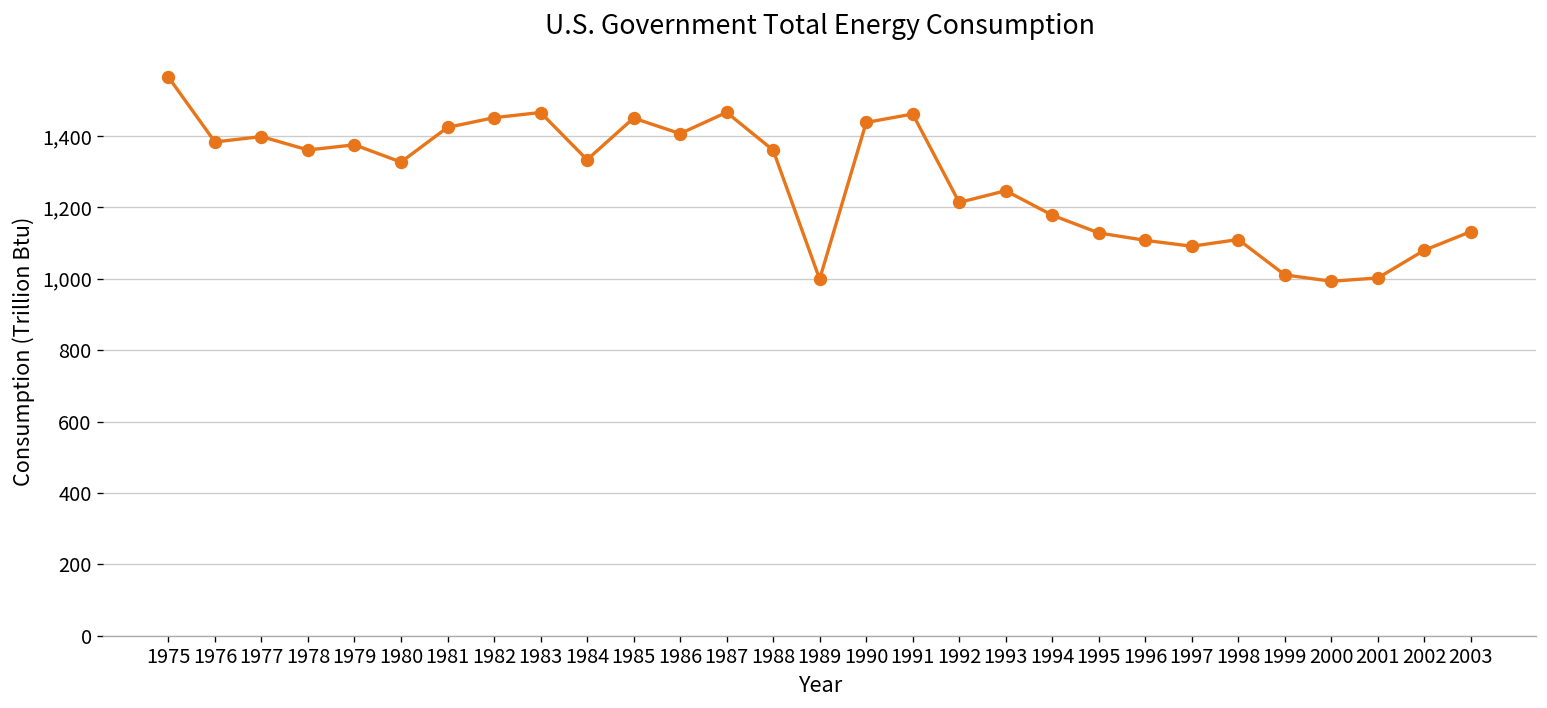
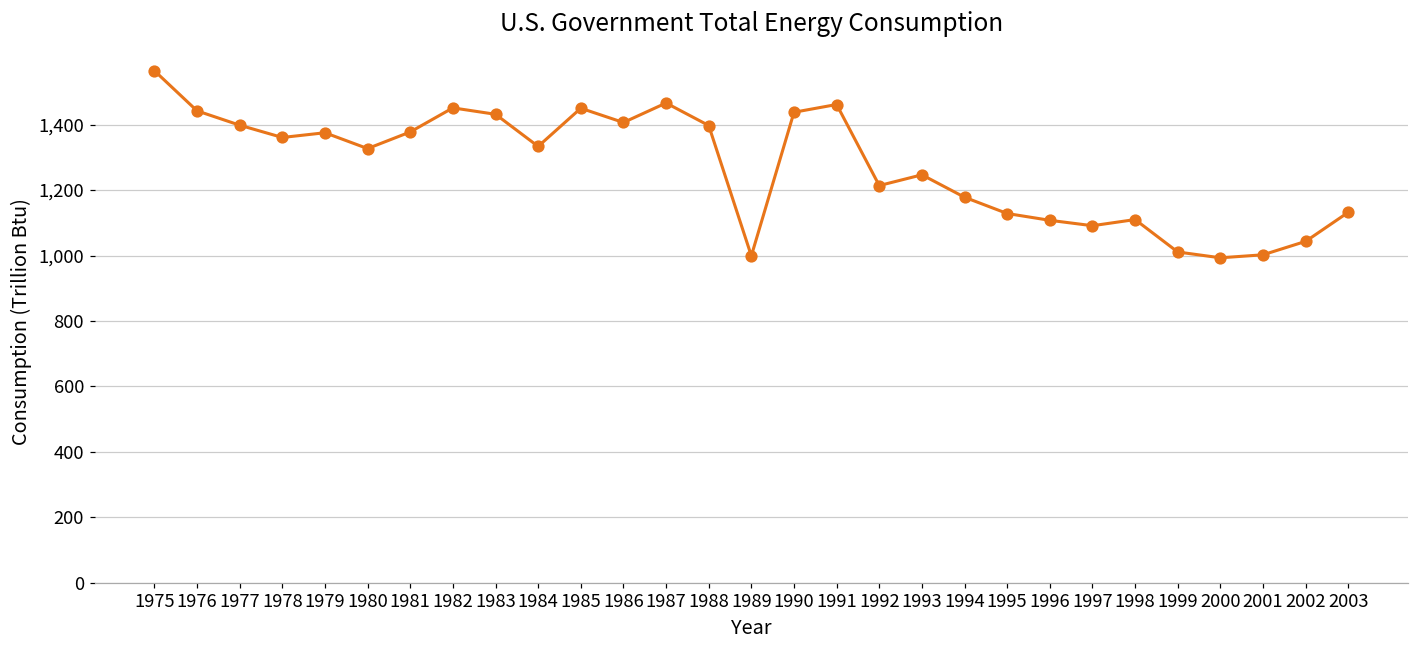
1976: 1,380 -> 1,440
1981: 1,420 -> 1,380
1983: 1,470 -> 1,430
1988: 1,360 -> 1,400
2002: 1,080 -> 1,040
